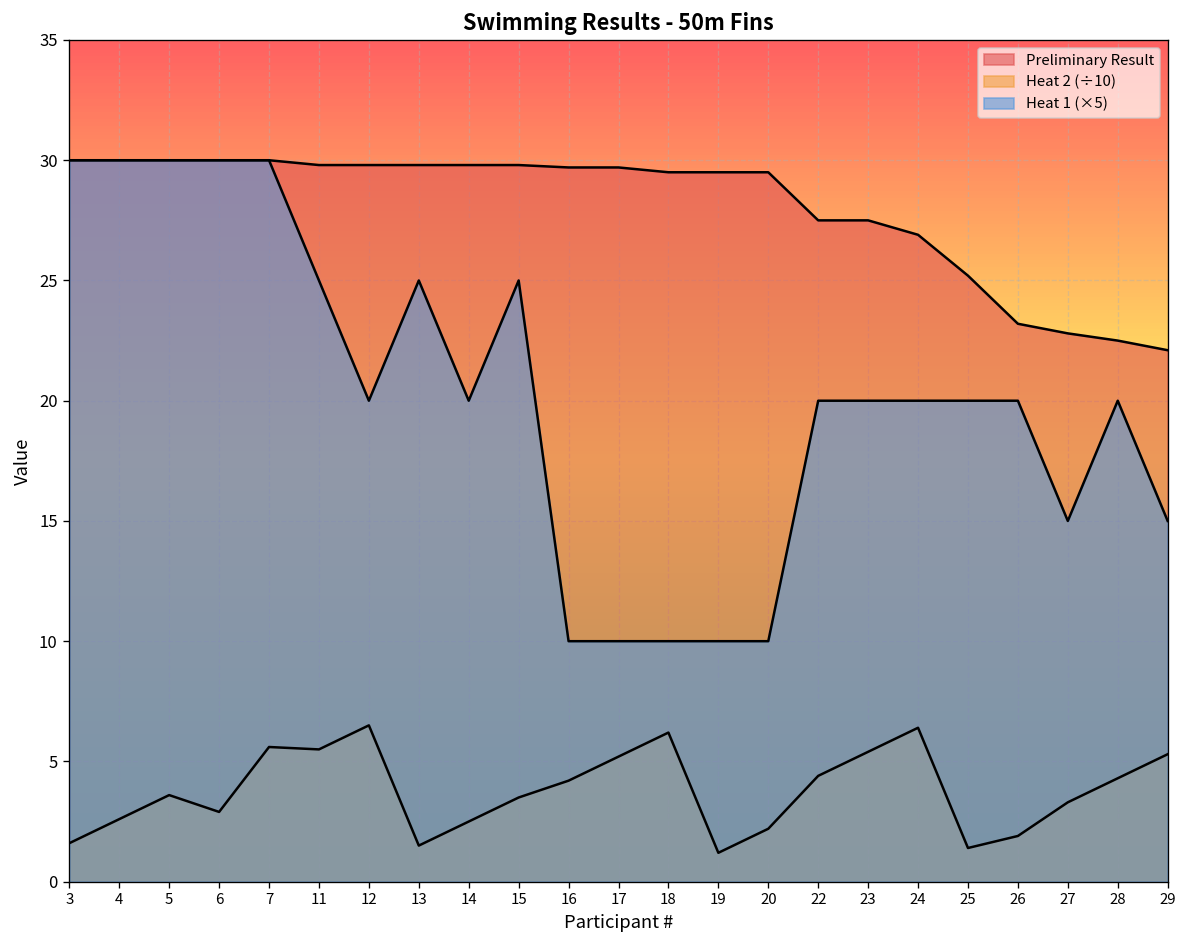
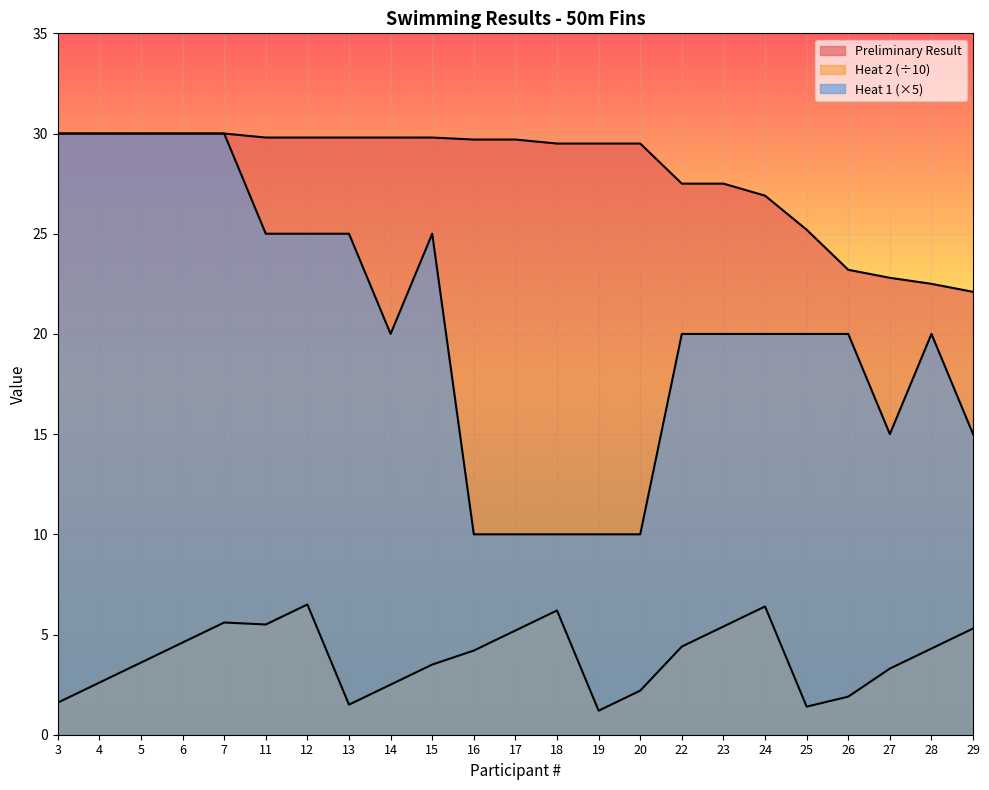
Heat 2 (÷10), 6: 2.9 -> 4.6
Heat 1 (×5), 12: 20.0 -> 25.0
